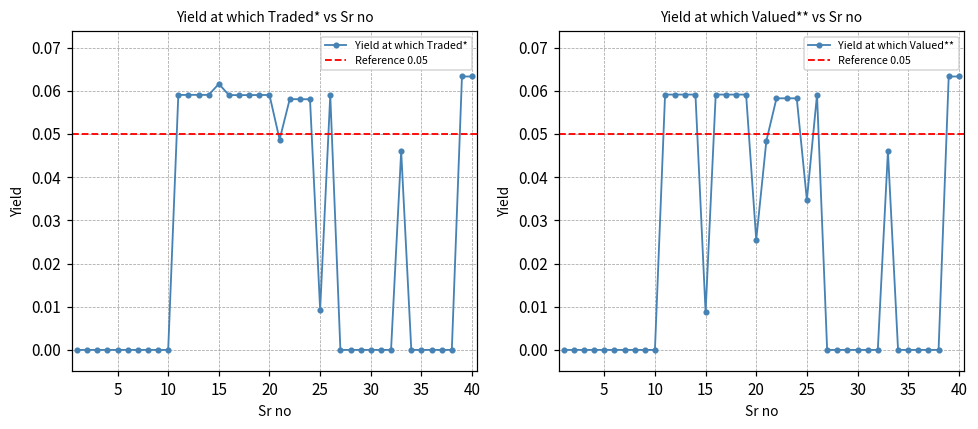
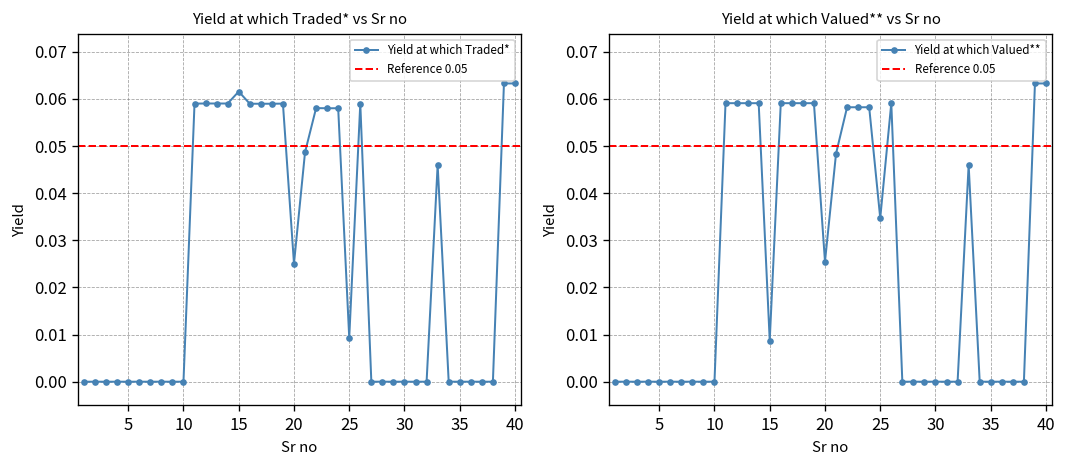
Yield at which Traded* vs Sr no, 20: 0.059 -> 0.025
